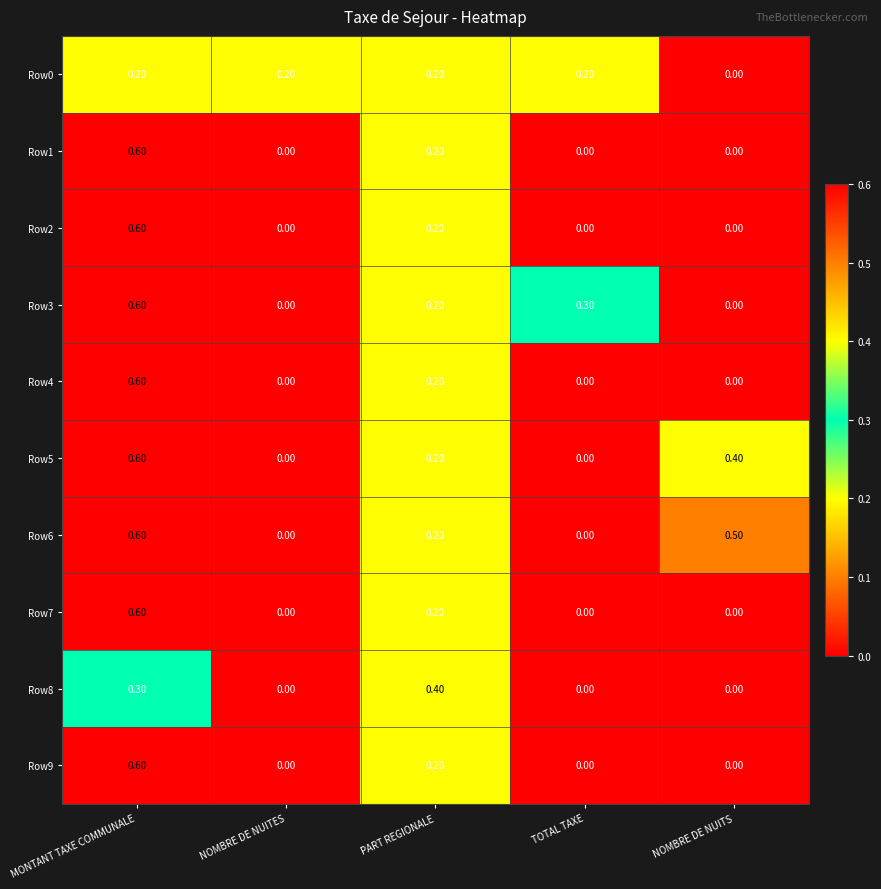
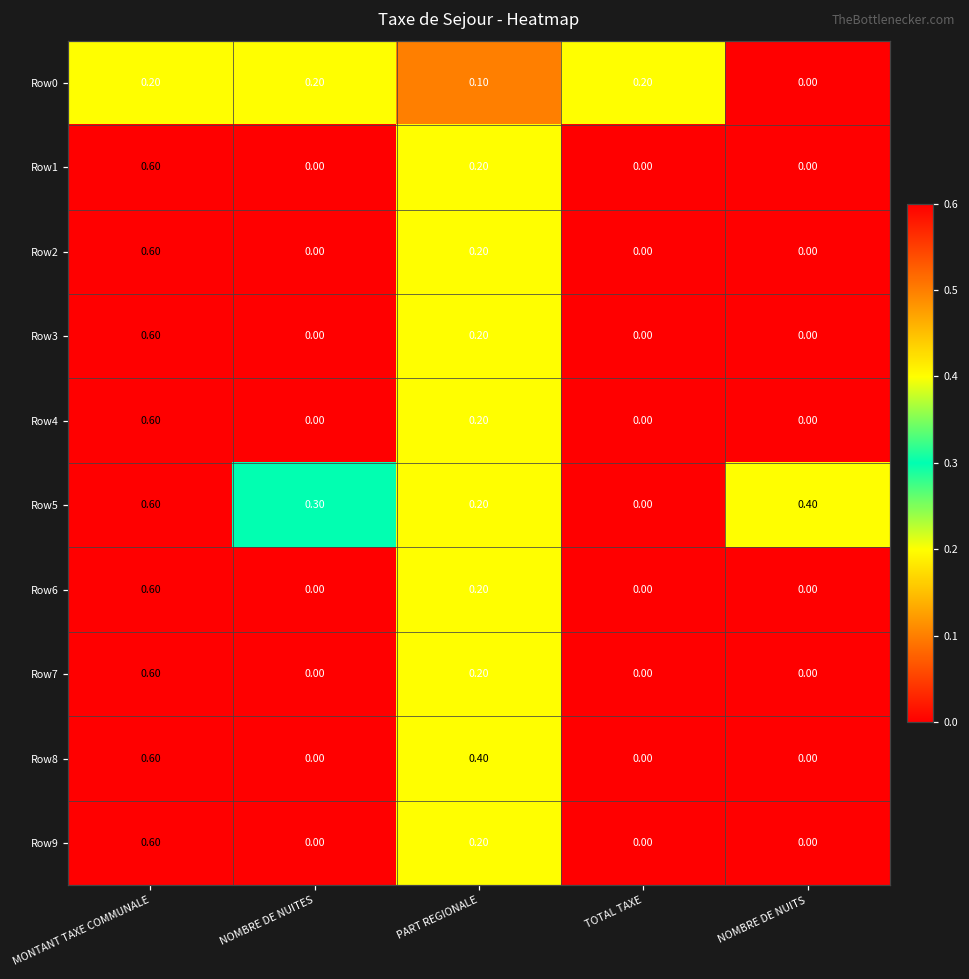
Row0, PART REGIONALE: 0.20 -> 0.10
Row3, TOTAL TAXE: 0.30 -> 0.00
Row5, NOMBRE DE NUITES: 0.00 -> 0.30
Row6, NOMBRE DE NUITS: 0.50 -> 0.00
Row8, MONTANT TAXE COMMUNALE: 0.30 -> 0.60
